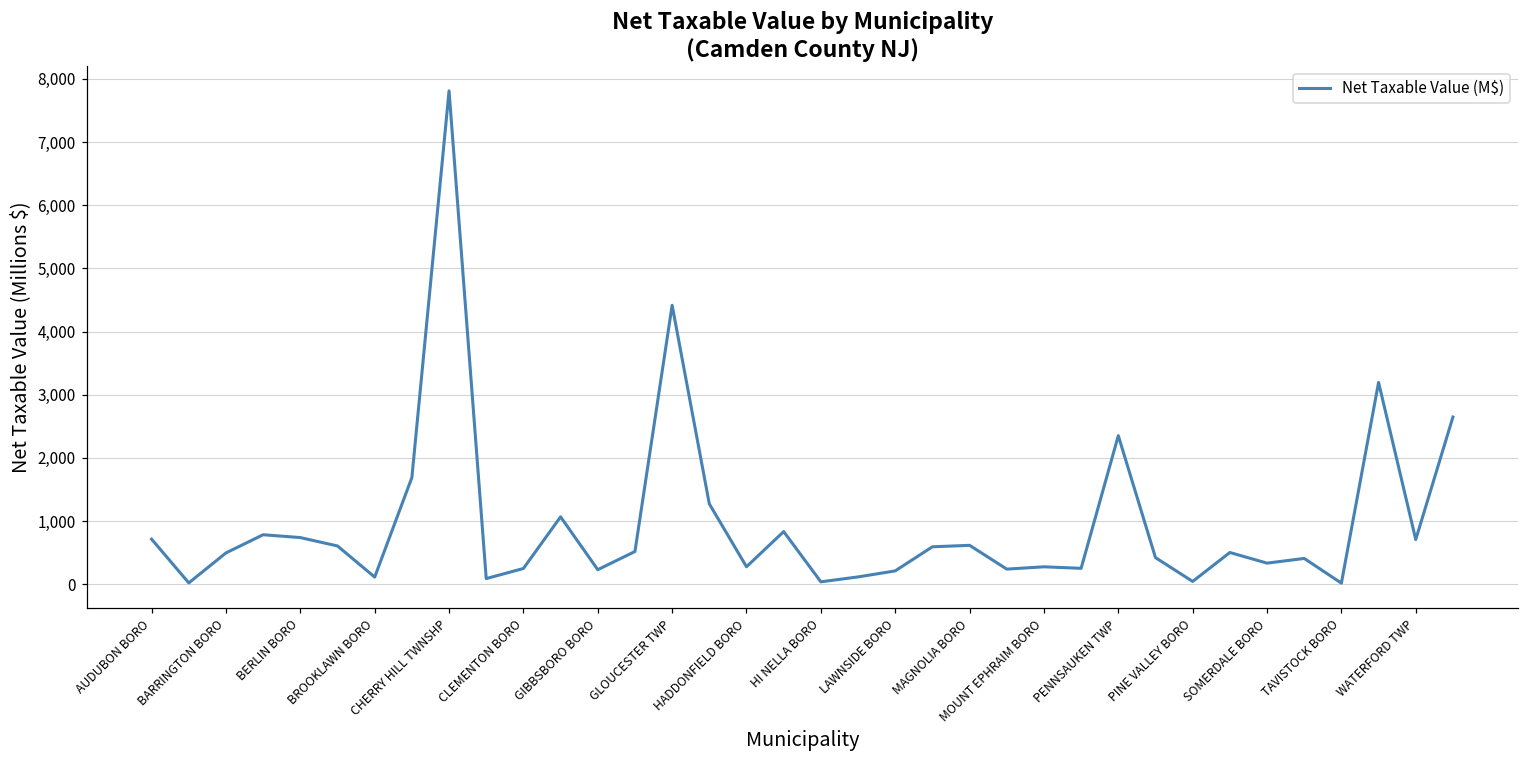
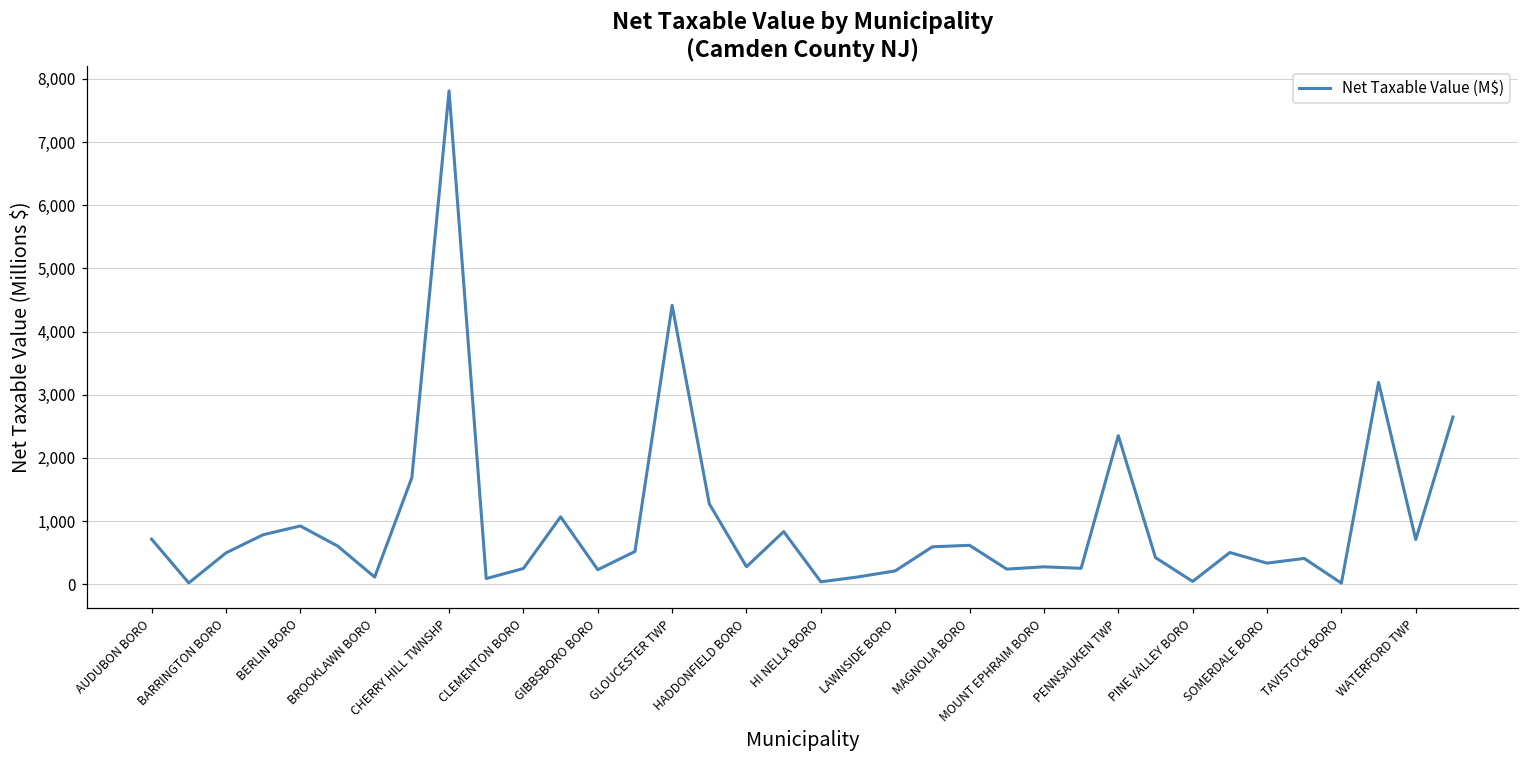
BERLIN BORO: 700 -> 900
